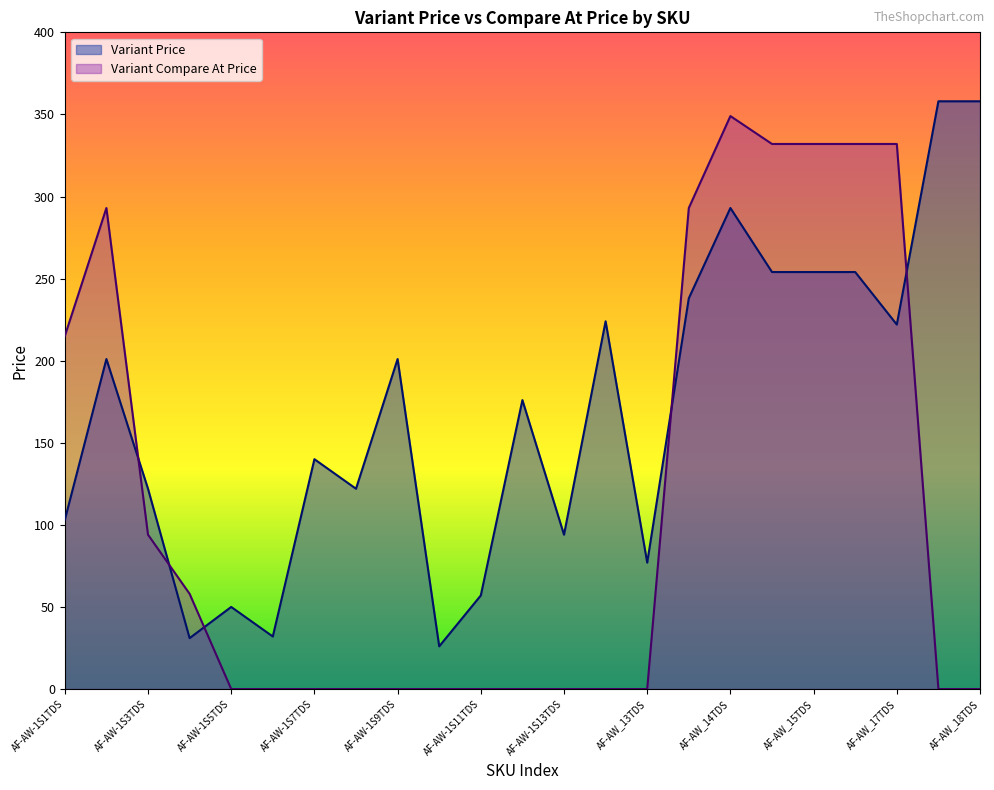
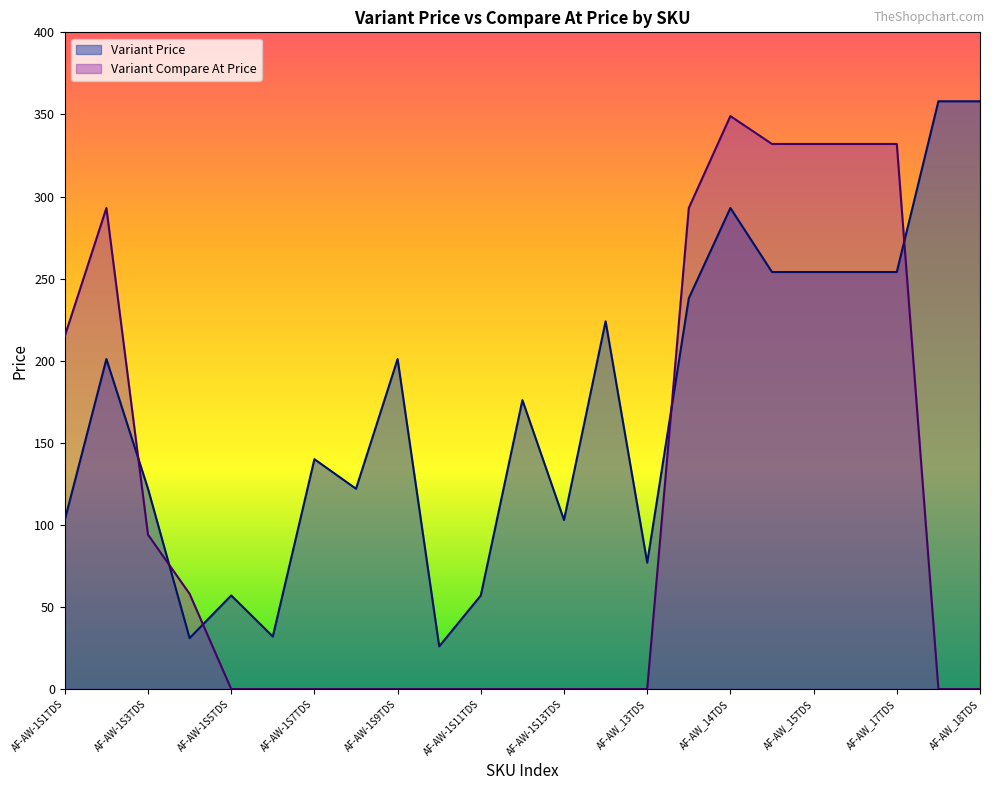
Variant Price, AF-AW-1S5TDS: 50 -> 57
Variant Price, AF-AW-1S13TDS: 94 -> 103
Variant Price, AF-AW_17TDS: 222 -> 254
